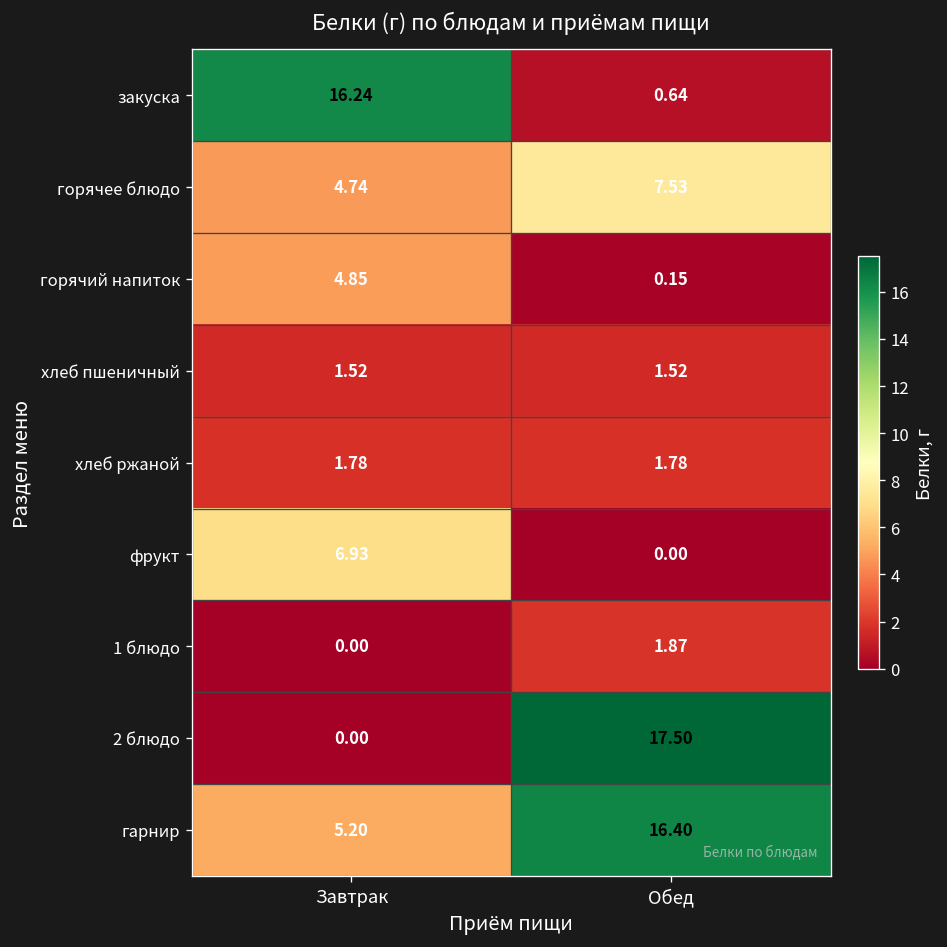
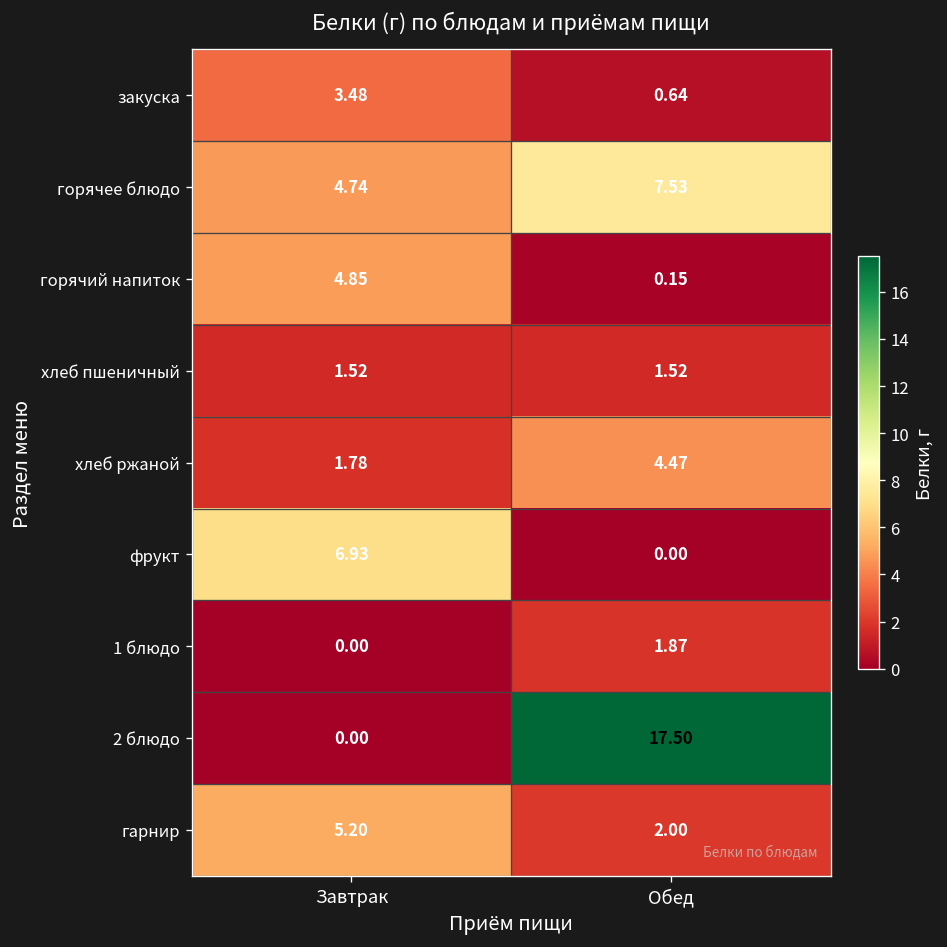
закуска, Завтрак: 16.24 -> 3.48
хлеб ржаной, Обед: 1.78 -> 4.47
гарнир, Обед: 16.40 -> 2.00
